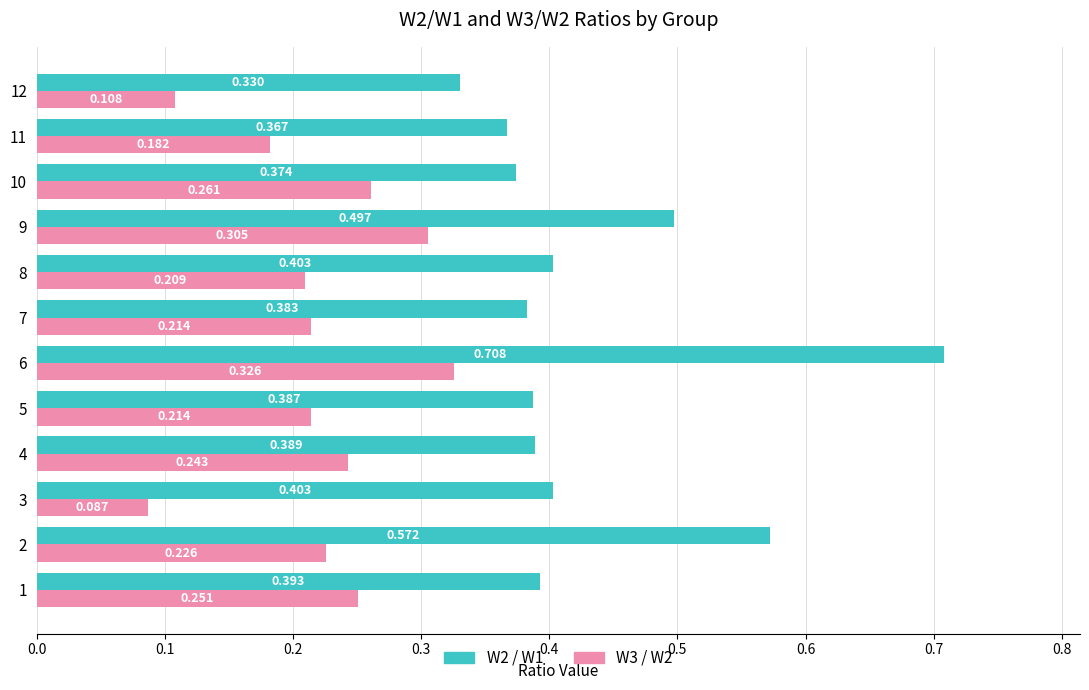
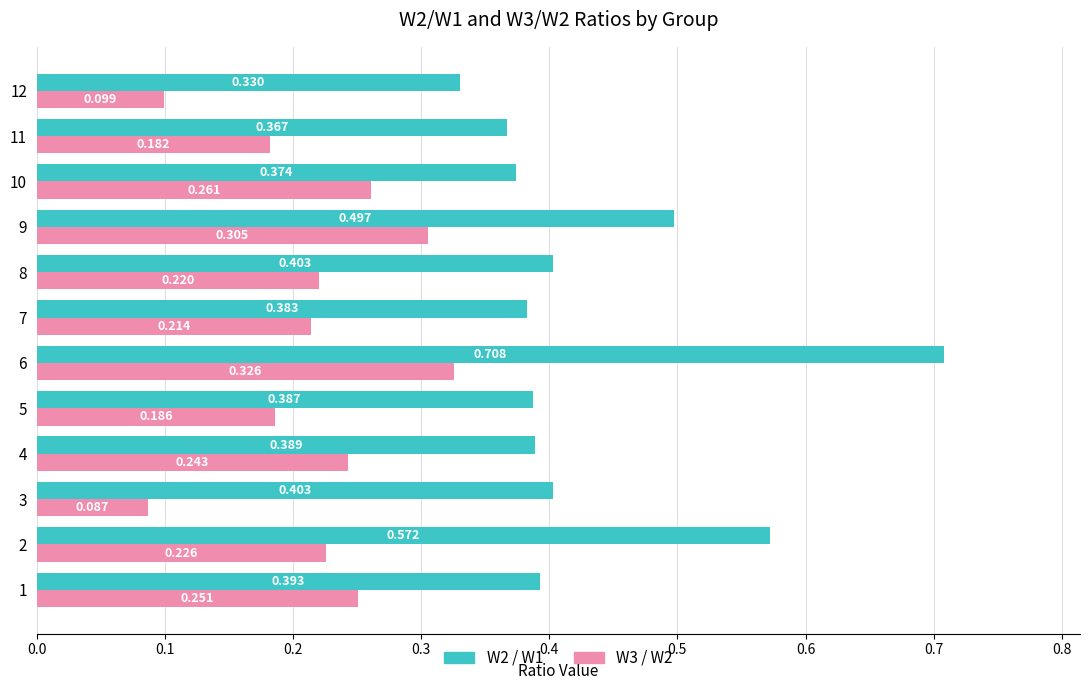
W3 / W2, 12: 0.108 -> 0.099
W3 / W2, 8: 0.209 -> 0.220
W3 / W2, 5: 0.214 -> 0.186
